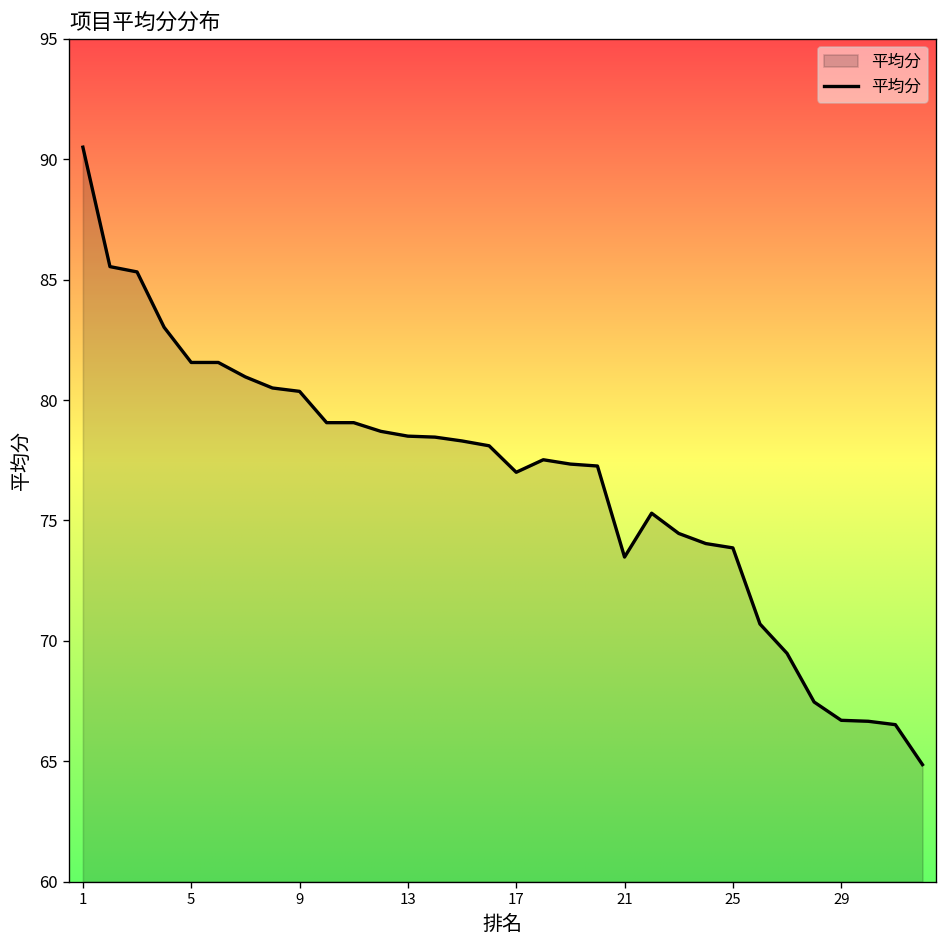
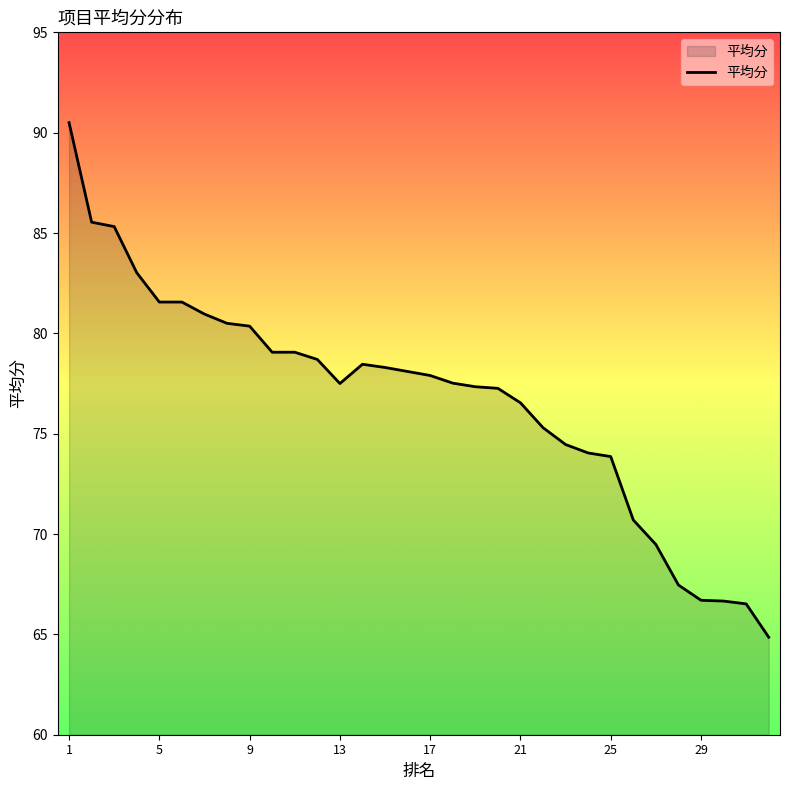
13: 78.5 -> 77.5
17: 77.0 -> 77.9
21: 73.5 -> 76.5
